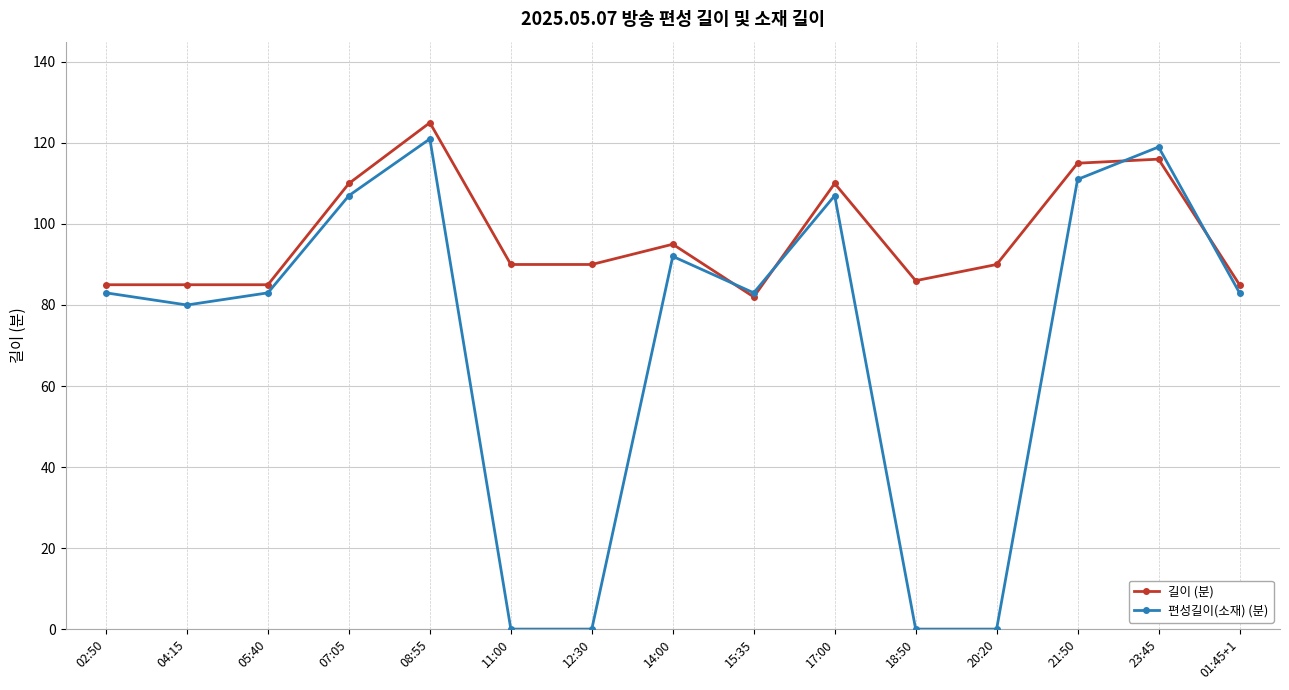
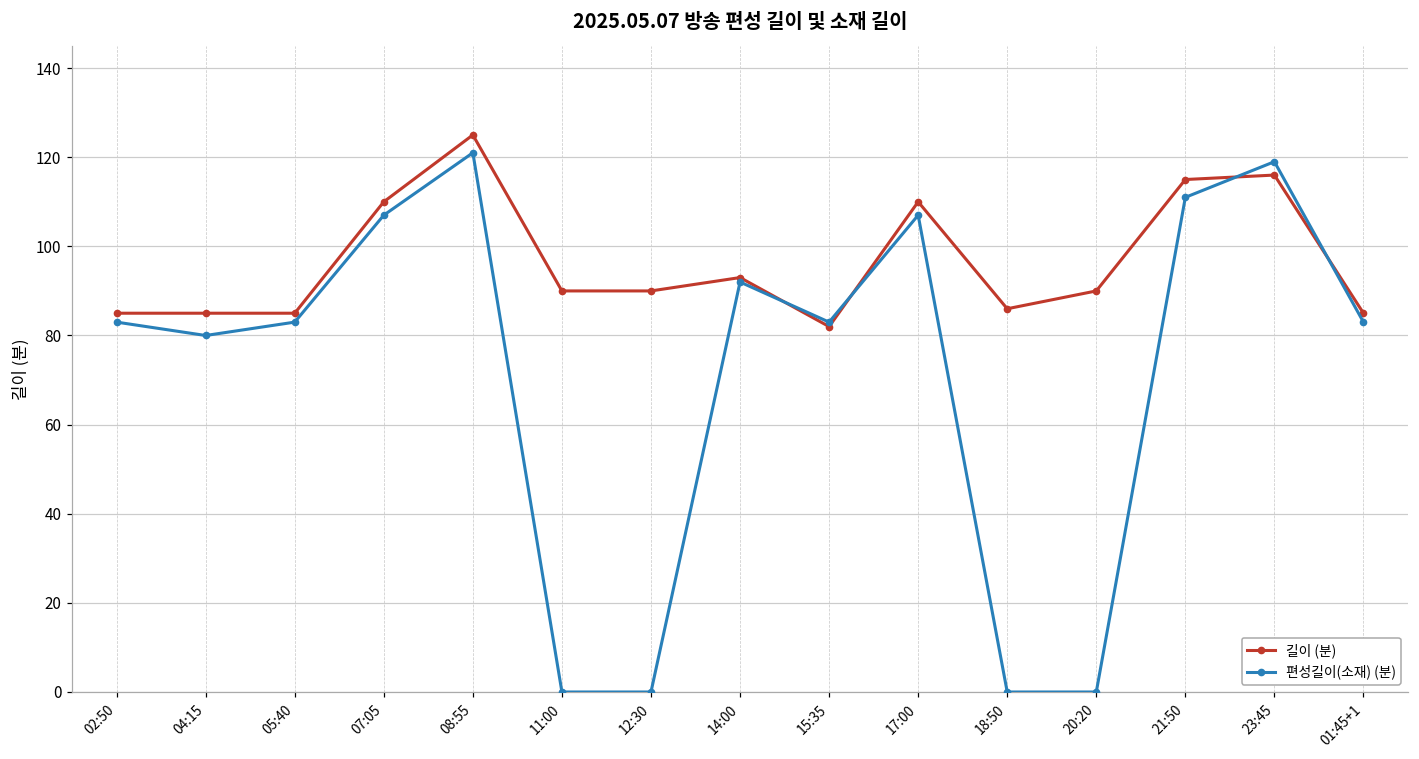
길이 (분), 14:00: 95 -> 93
